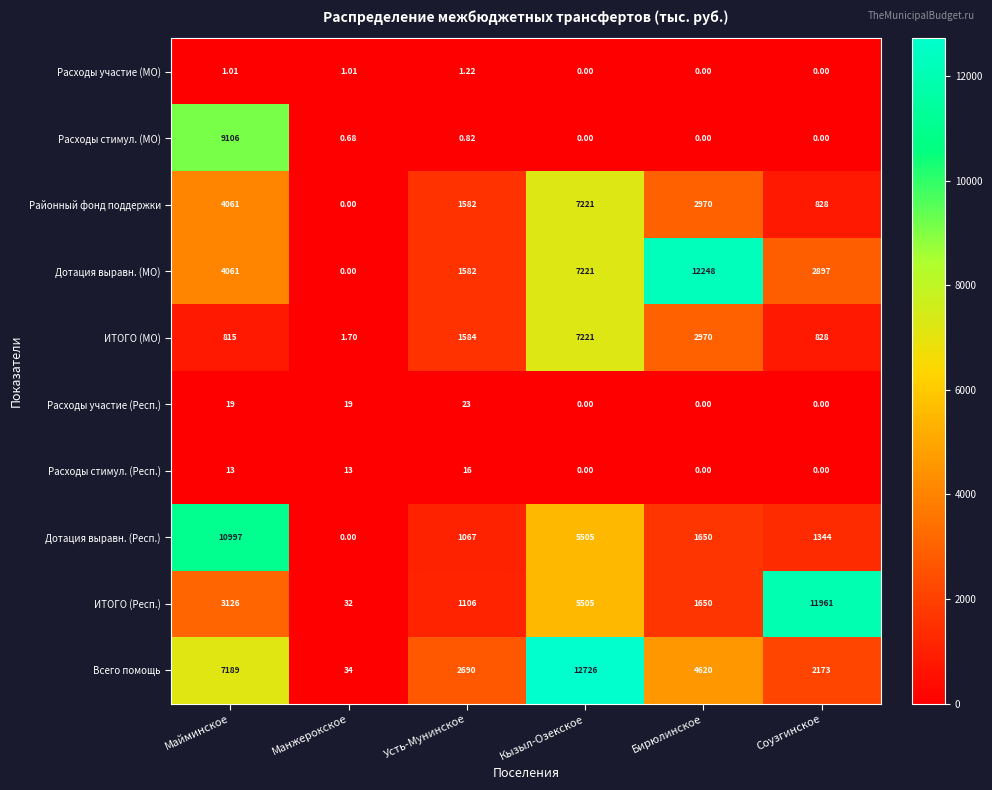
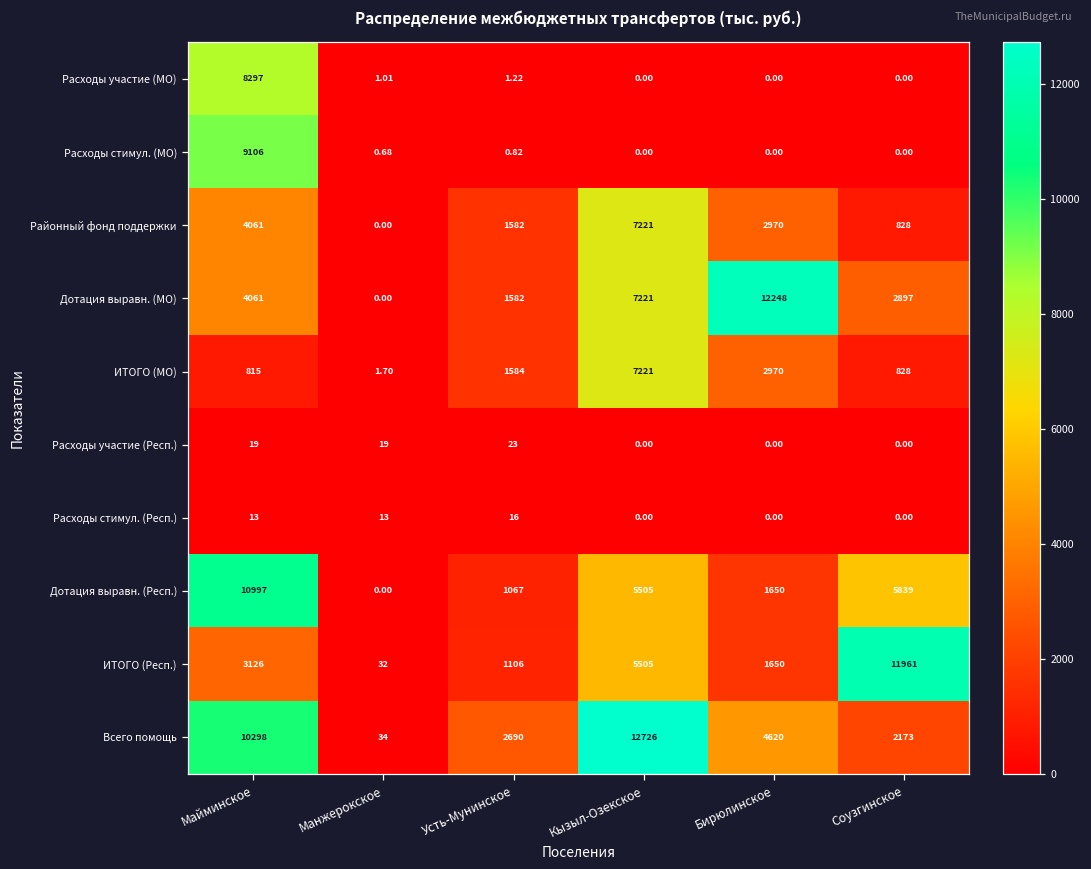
Расходы участие (МО), Майминское: 1.01 -> 8297
Дотация выравн. (Респ.), Соузгинское: 1344 -> 5839
Всего помощь, Майминское: 7189 -> 10298
